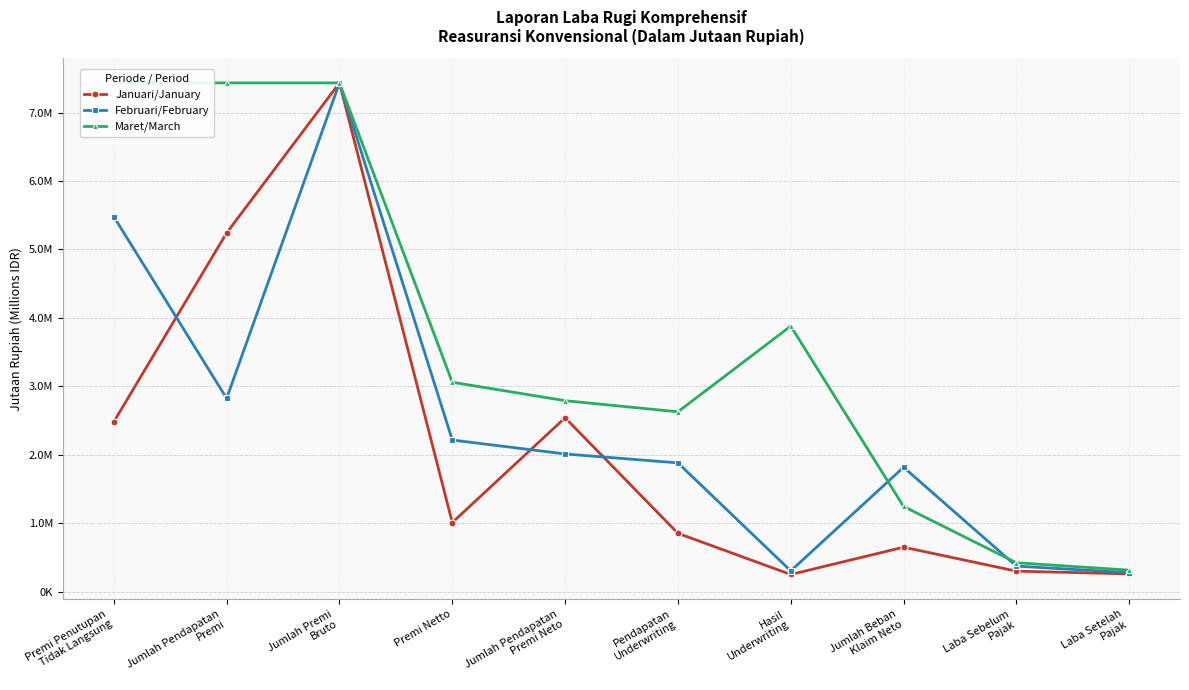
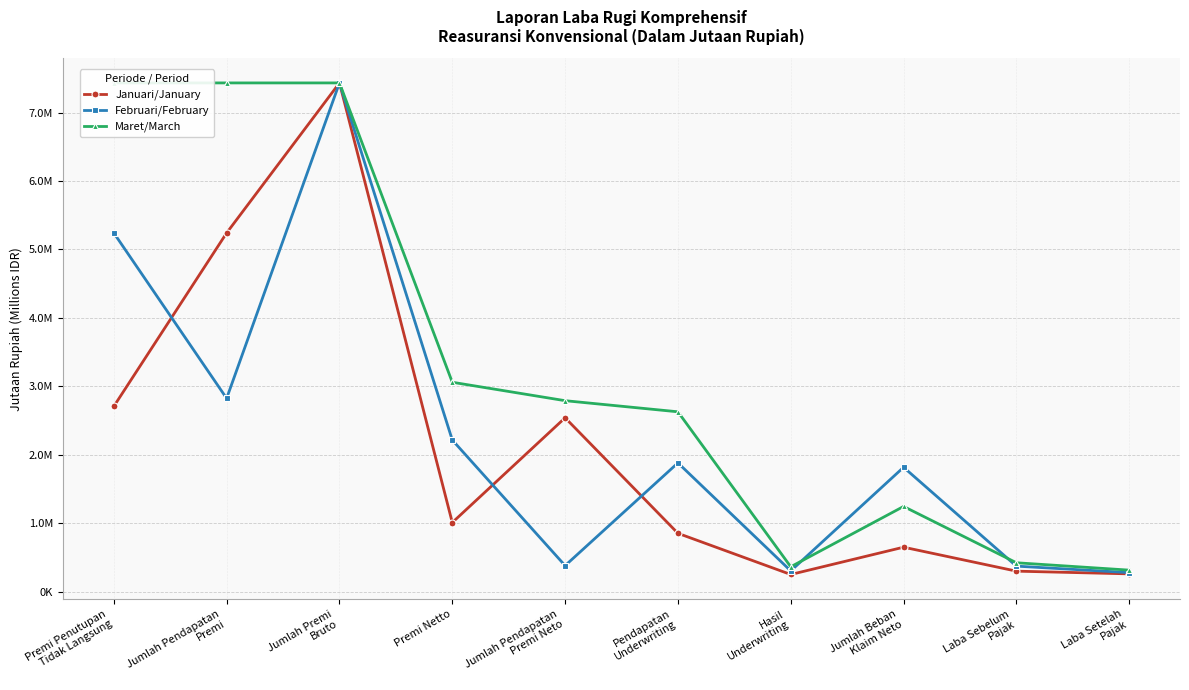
Januari/January, Premi Penutupan Tidak Langsung: 2500000 -> 2700000
Februari/February, Premi Penutupan Tidak Langsung: 5500000 -> 5200000
Februari/February, Jumlah Pendapatan Premi Neto: 2000000 -> 400000
Maret/March, Hasil Underwriting: 3900000 -> 400000
